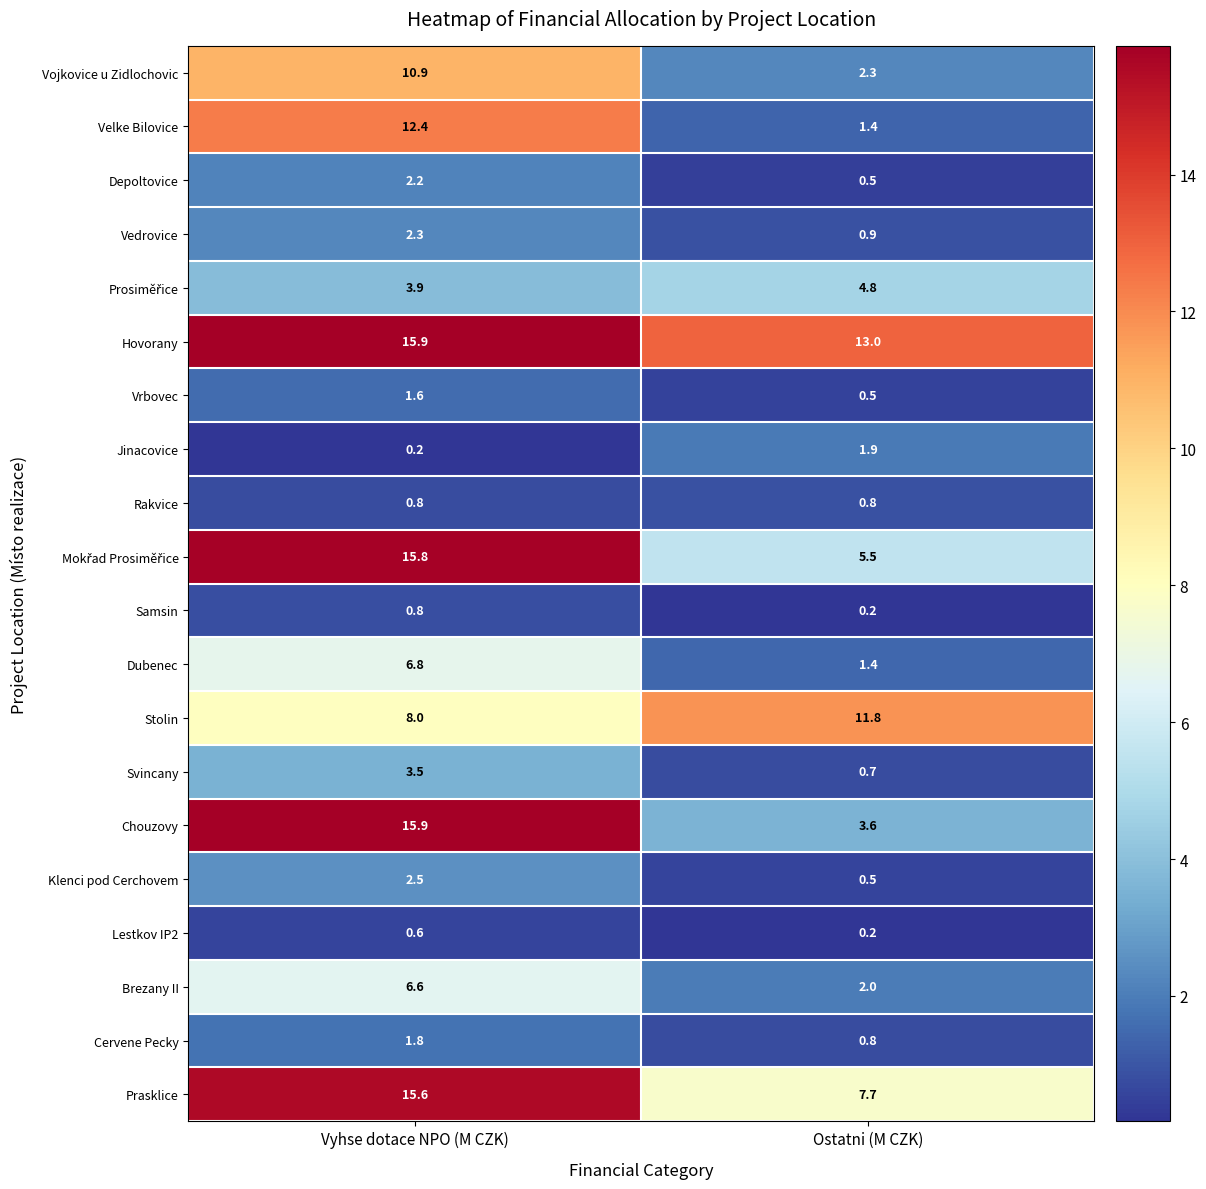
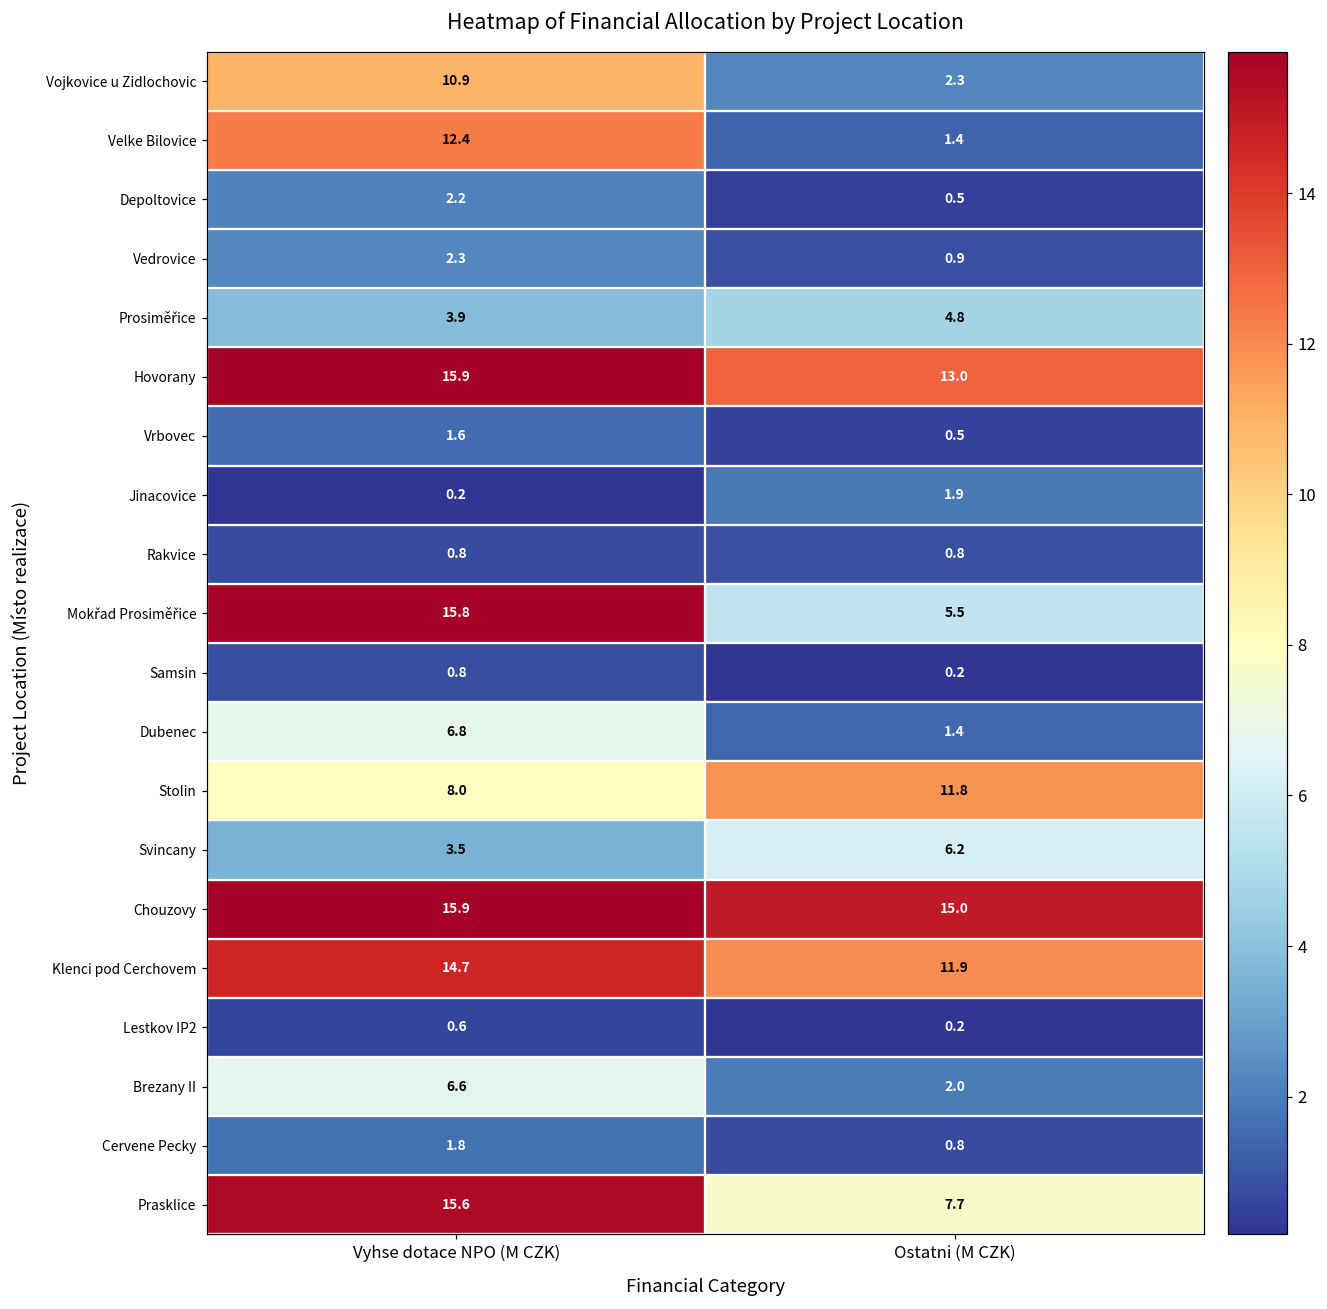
Svincany, Ostatni (M CZK): 0.7 -> 6.2
Chouzovy, Ostatni (M CZK): 3.6 -> 15.0
Klenci pod Cerchovem, Vyhse dotace NPO (M CZK): 2.5 -> 14.7
Klenci pod Cerchovem, Ostatni (M CZK): 0.5 -> 11.9
